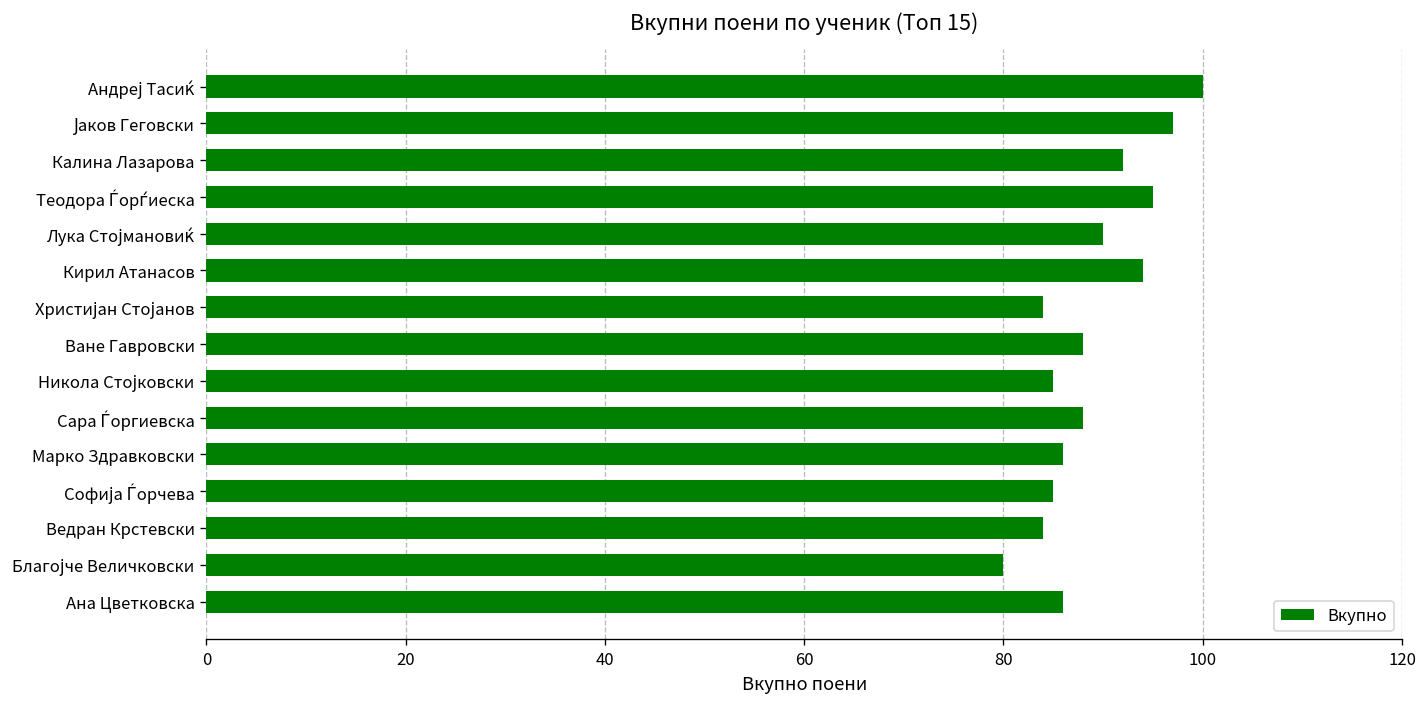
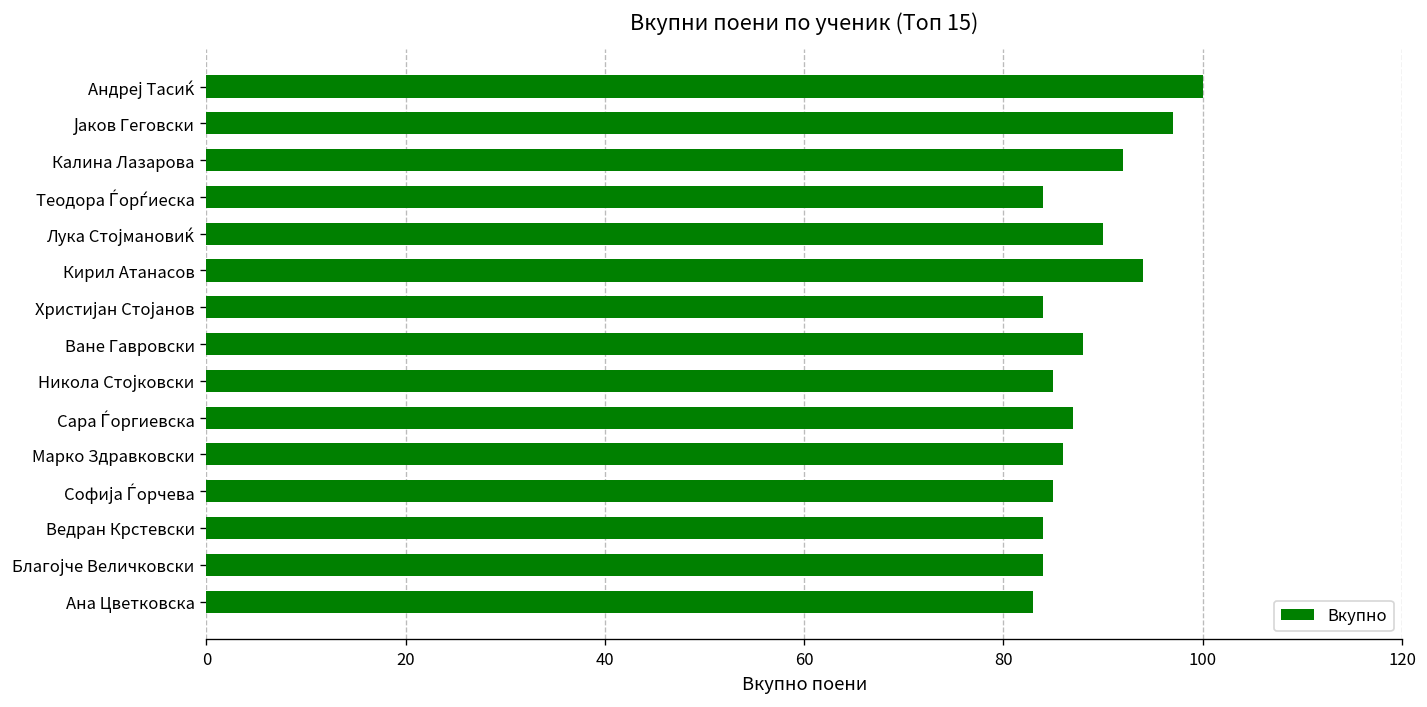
Теодора Ѓорѓиеска: 95 -> 84
Сара Ѓоргиевска: 88 -> 87
Благојче Величковски: 80 -> 84
Ана Цветковска: 86 -> 83
